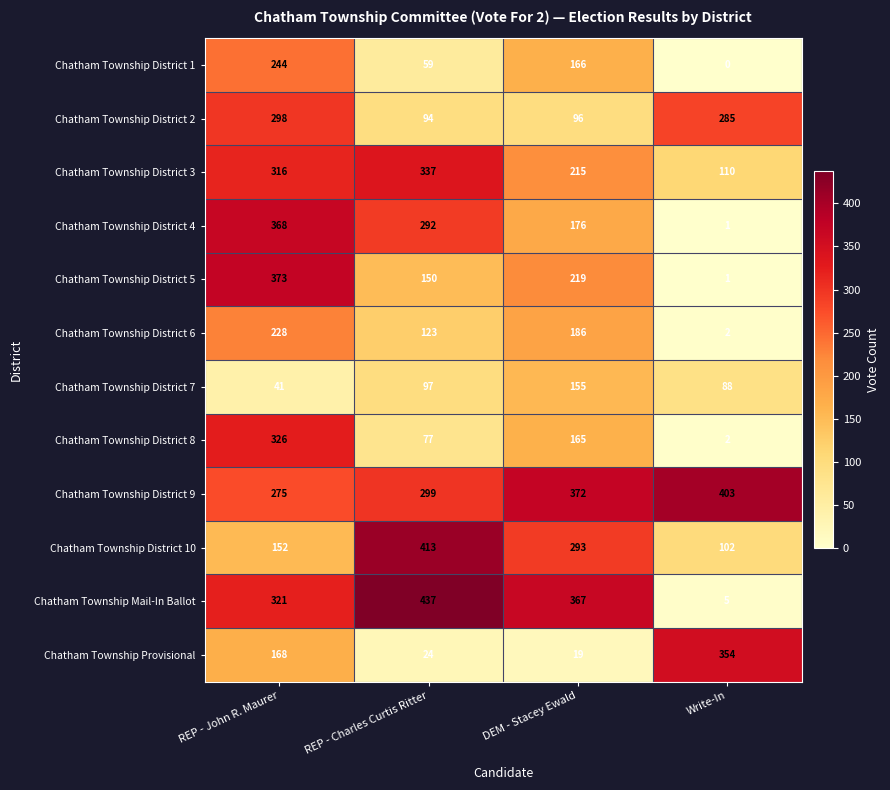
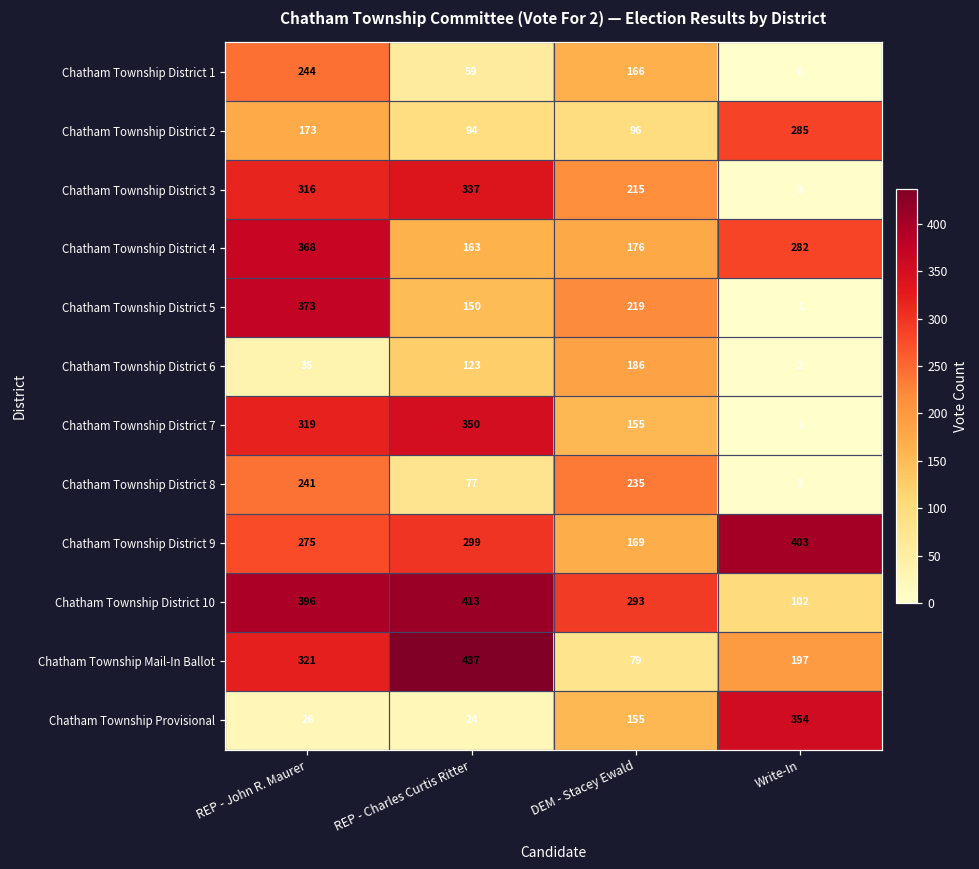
Chatham Township District 2, REP - John R. Maurer: 298 -> 173
Chatham Township District 3, Write-In: 110 -> 3
Chatham Township District 4, REP - Charles Curtis Ritter: 292 -> 163
Chatham Township District 4, Write-In: 1 -> 282
Chatham Township District 6, REP - John R. Maurer: 228 -> 35
Chatham Township District 7, REP - John R. Maurer: 41 -> 319
Chatham Township District 7, REP - Charles Curtis Ritter: 97 -> 350
Chatham Township District 7, Write-In: 88 -> 1
Chatham Township District 8, REP - John R. Maurer: 326 -> 241
Chatham Township District 8, DEM - Stacey Ewald: 165 -> 235
Chatham Township District 9, DEM - Stacey Ewald: 372 -> 169
Chatham Township District 10, REP - John R. Maurer: 152 -> 396
Chatham Township Mail-In Ballot, DEM - Stacey Ewald: 367 -> 79
Chatham Township Mail-In Ballot, Write-In: 5 -> 197
Chatham Township Provisional, REP - John R. Maurer: 168 -> 26
Chatham Township Provisional, DEM - Stacey Ewald: 19 -> 155
